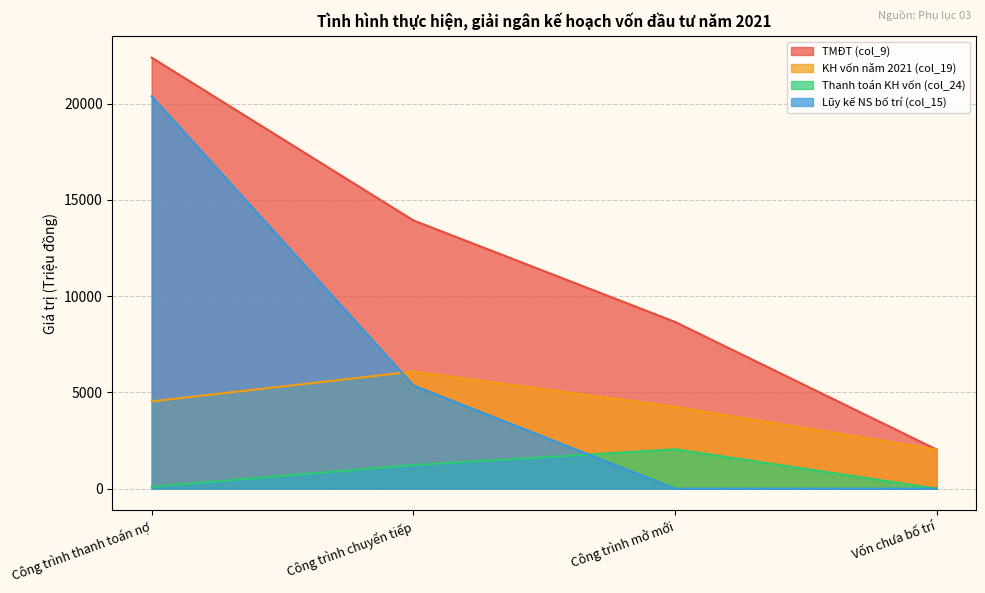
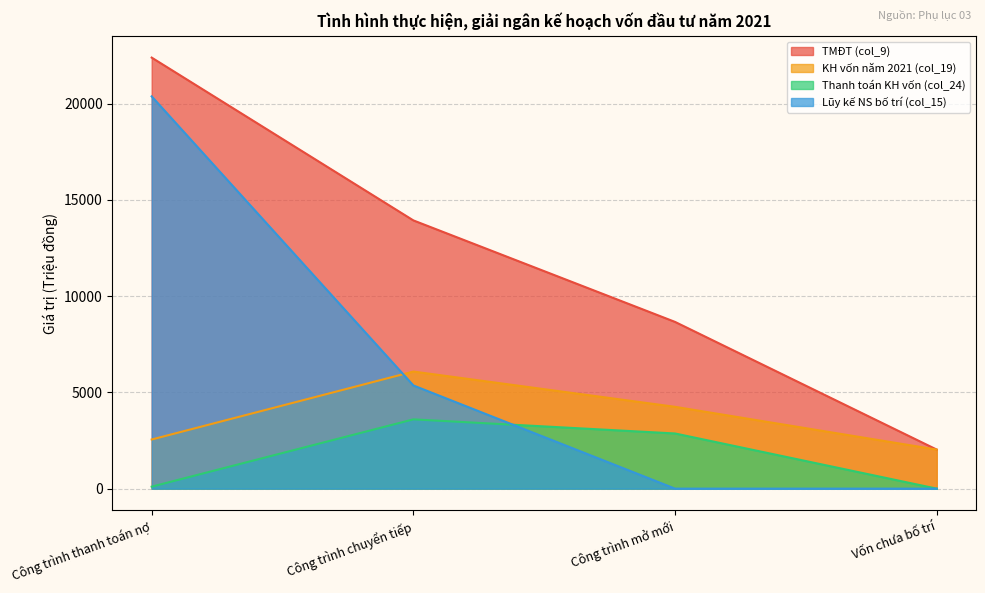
KH vốn năm 2021 (col_19), Công trình thanh toán nợ: 4500 -> 2600
Thanh toán KH vốn (col_24), Công trình chuyển tiếp: 1200 -> 3600
Thanh toán KH vốn (col_24), Công trình mở mới: 2000 -> 2900
